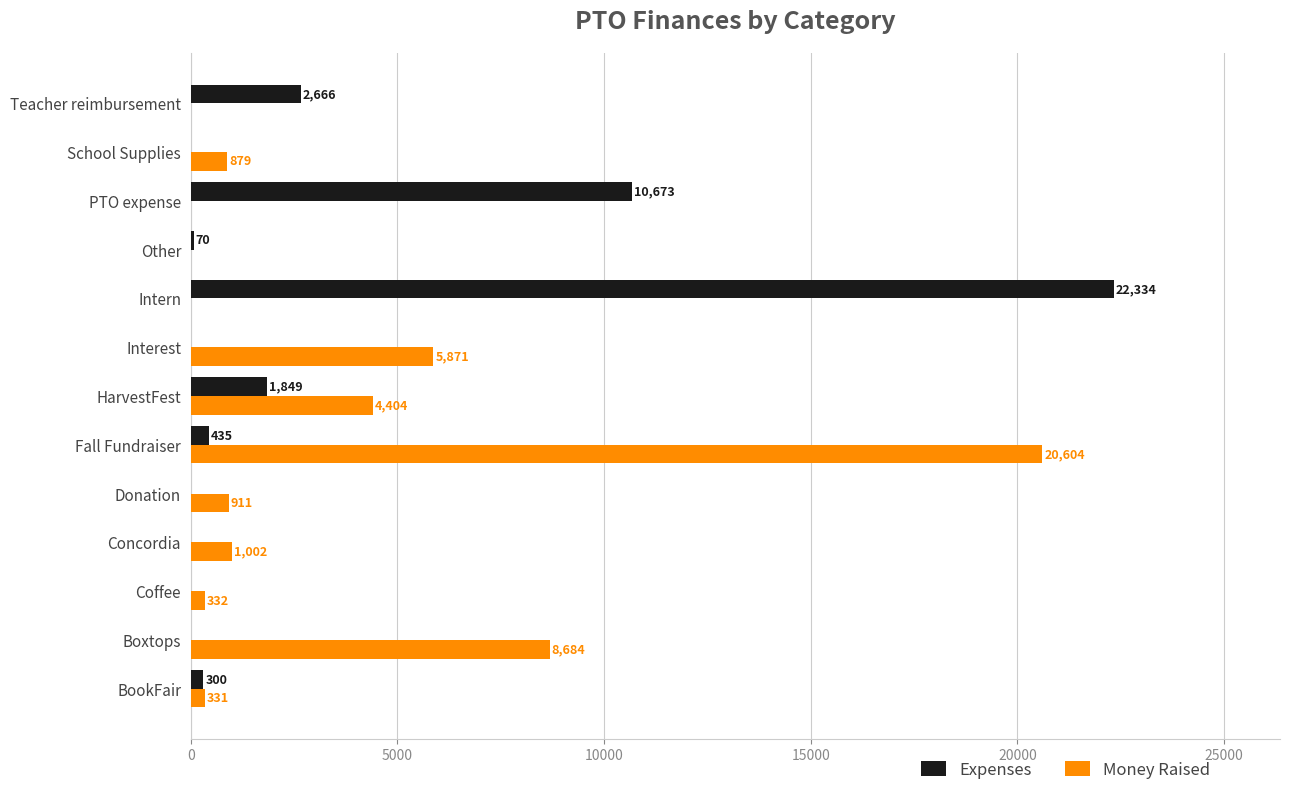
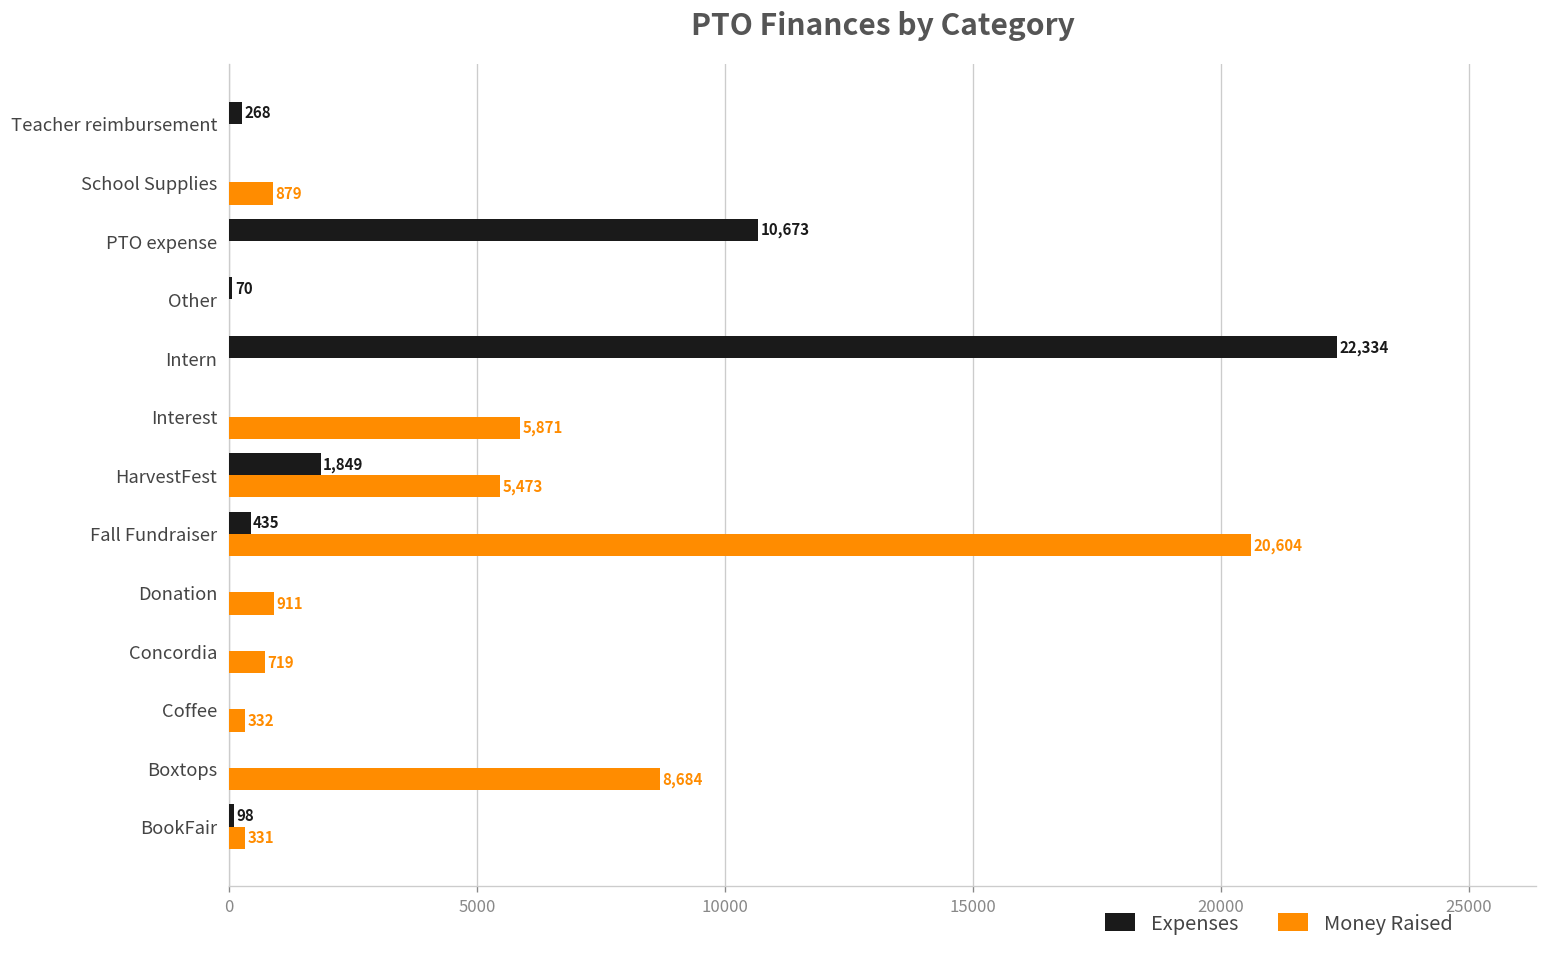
Expenses, Teacher reimbursement: 2,666 -> 268
Money Raised, HarvestFest: 4,404 -> 5,473
Money Raised, Concordia: 1,002 -> 719
Expenses, BookFair: 300 -> 98
